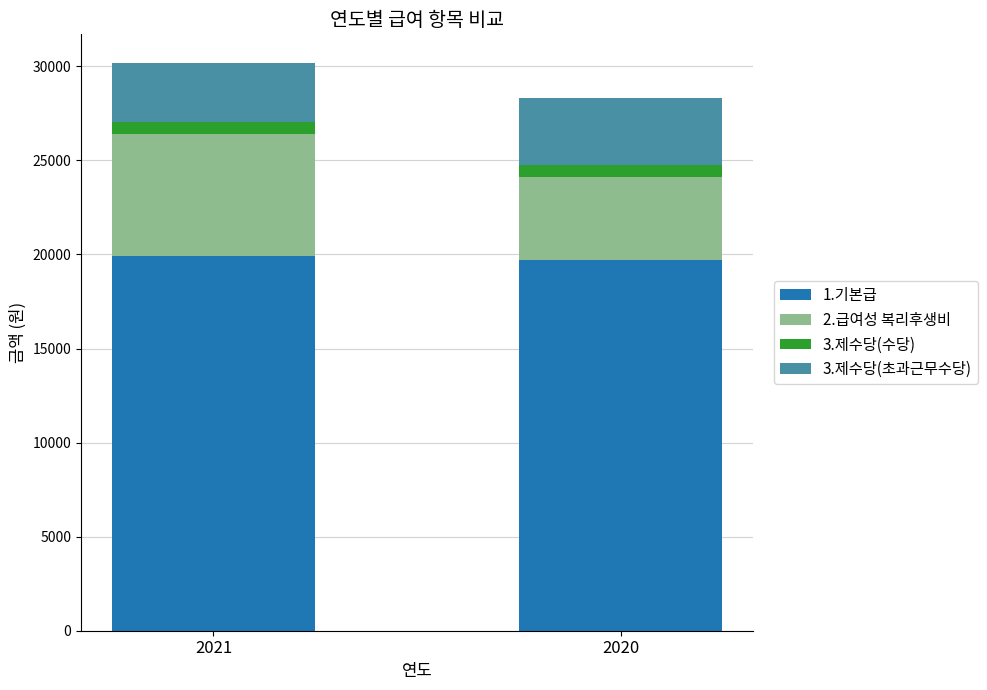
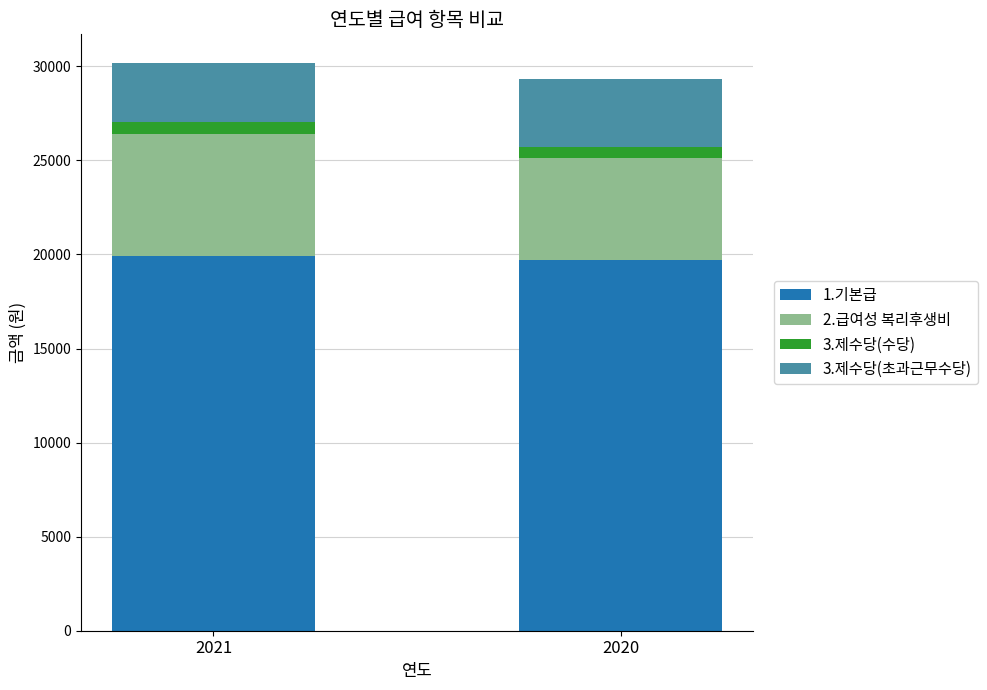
2.급여성 복리후생비, 2020: 4400 -> 5400
